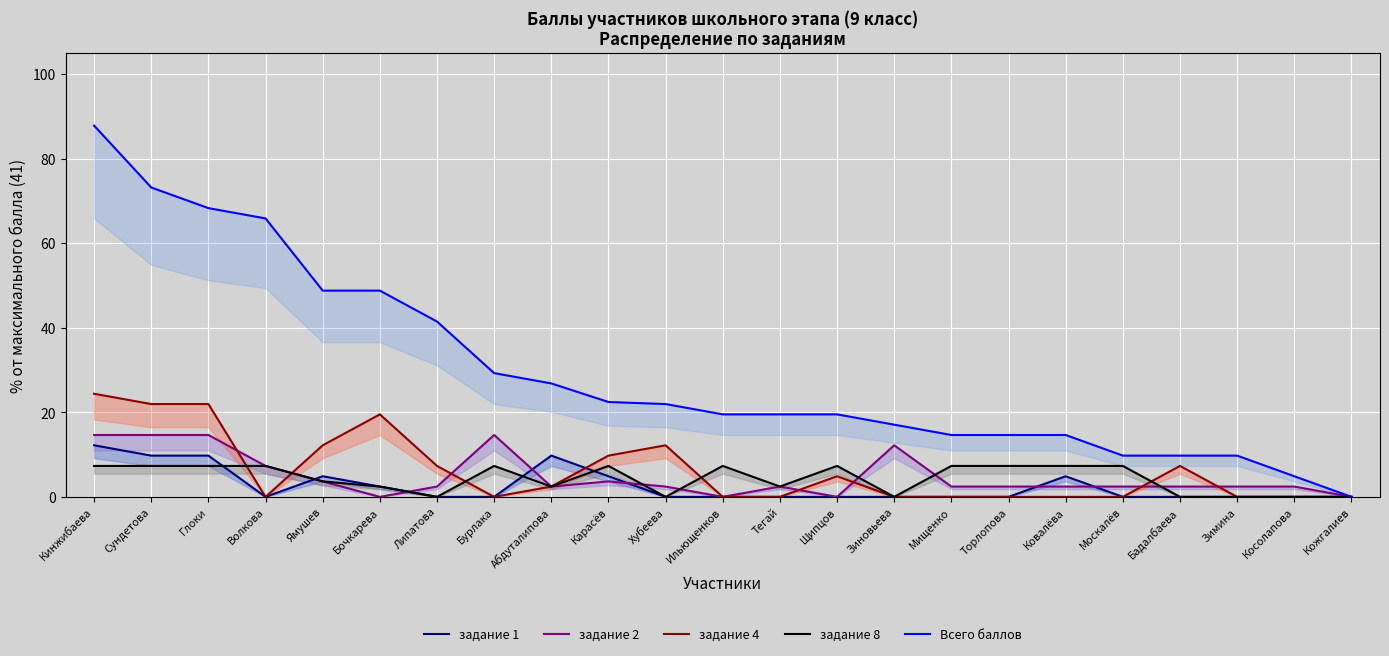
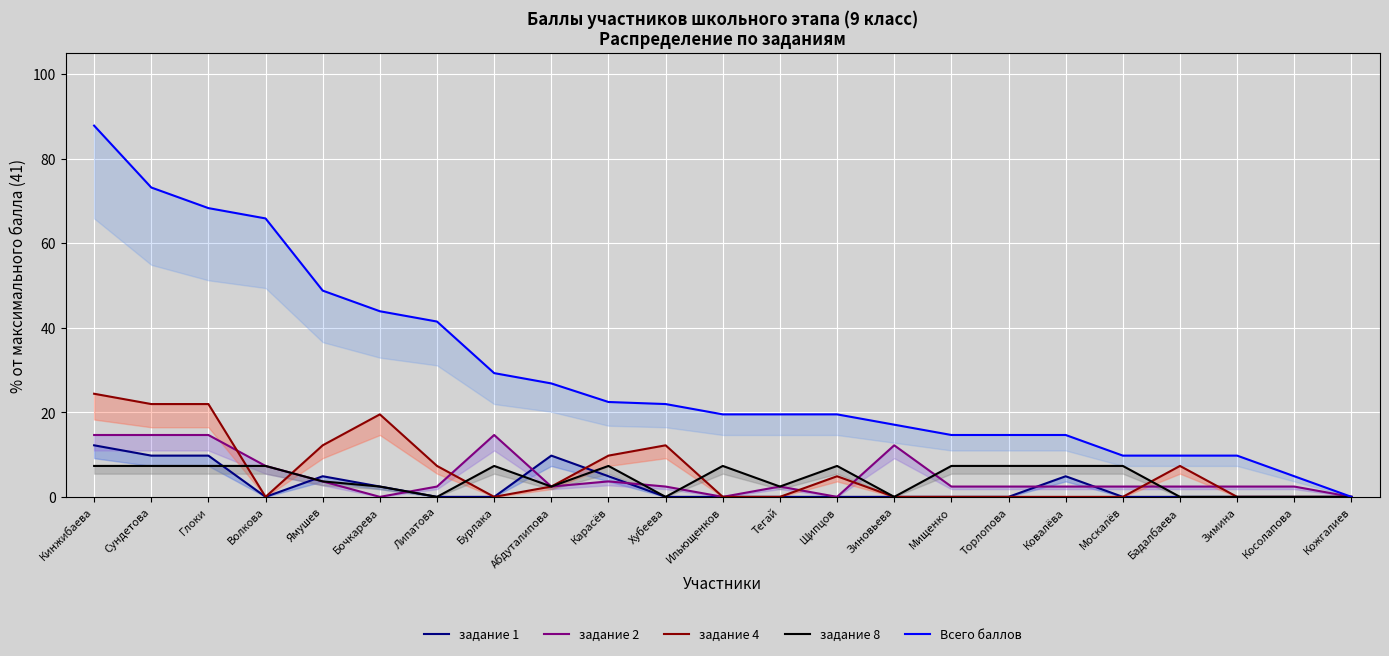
Всего баллов, Бочкарева: 49 -> 44
